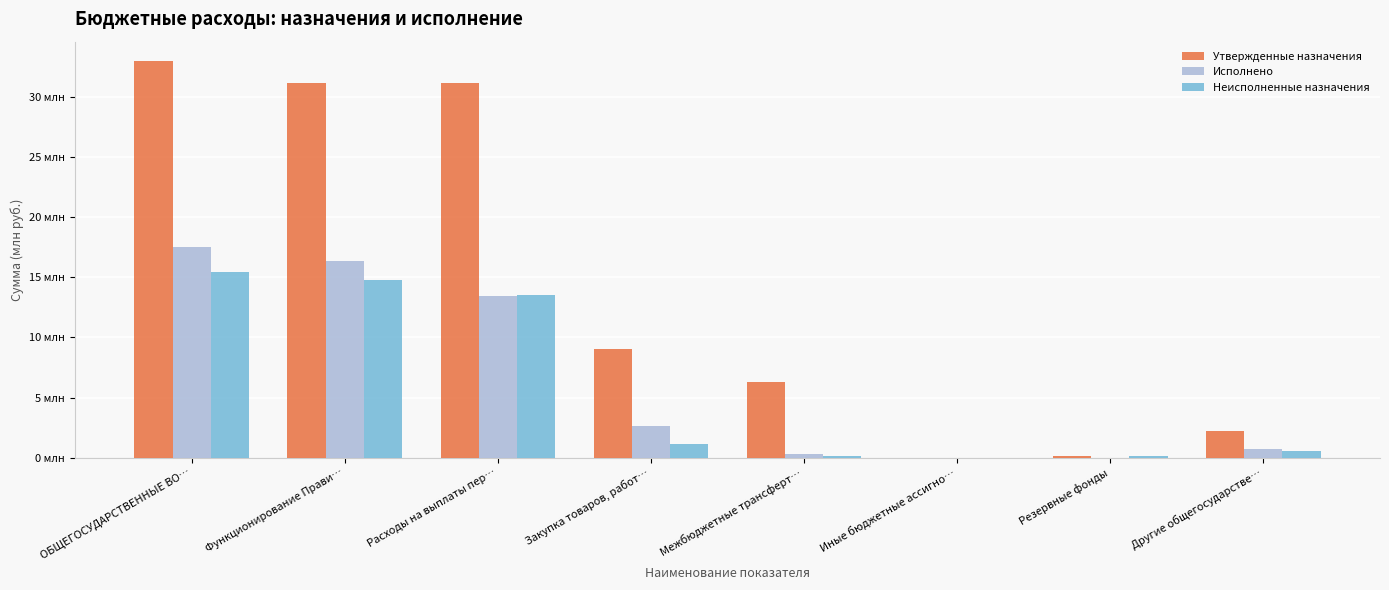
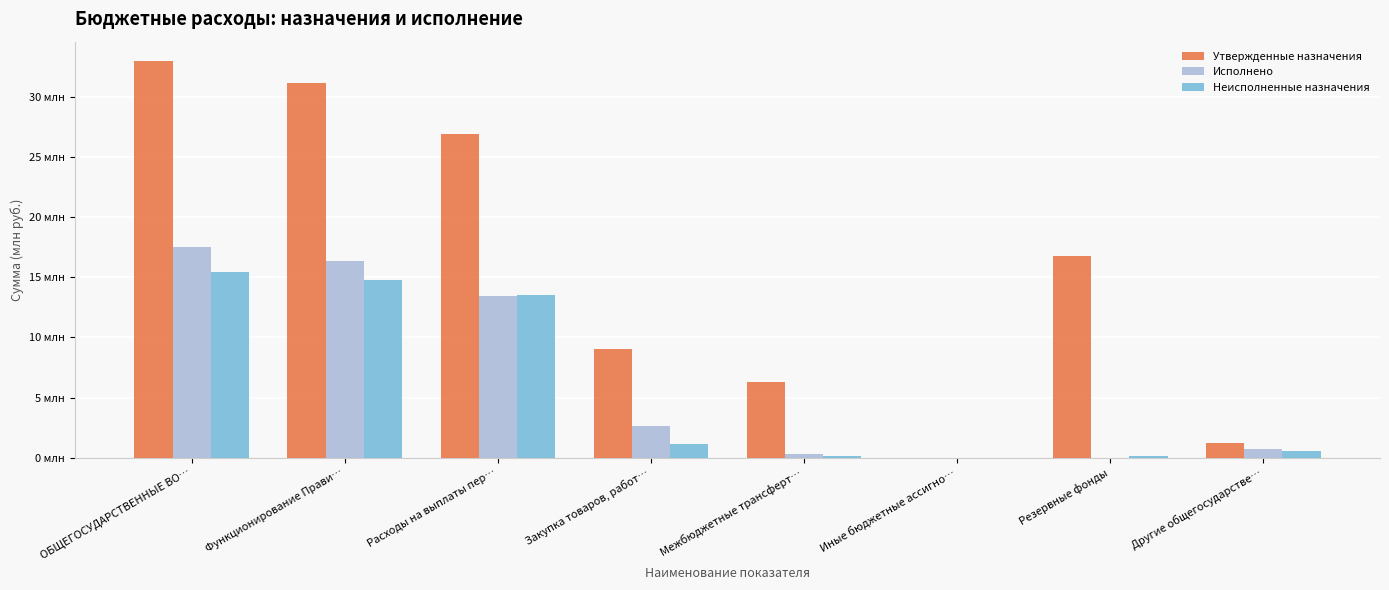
Утвержденные назначения, Расходы на выплаты пер…: 31.2 млн -> 27.0 млн
Утвержденные назначения, Резервные фонды: 0.1 млн -> 16.8 млн
Утвержденные назначения, Другие общегосударстве…: 2.2 млн -> 1.2 млн
